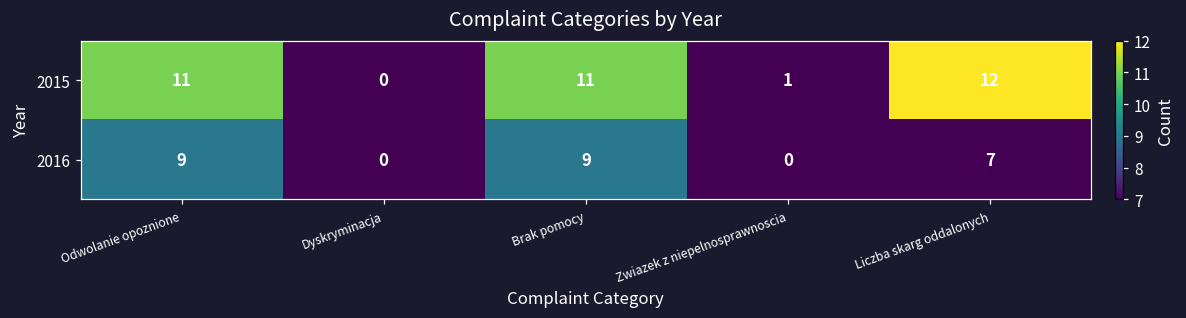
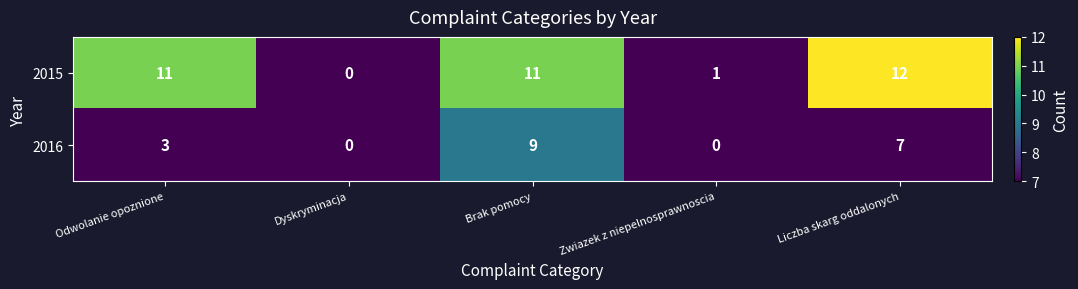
2016, Odwolanie opoznione: 9 -> 3
